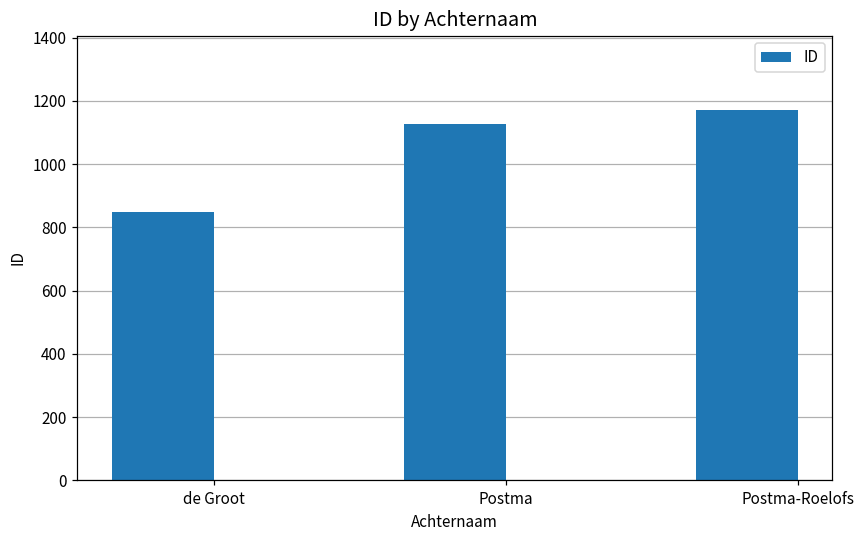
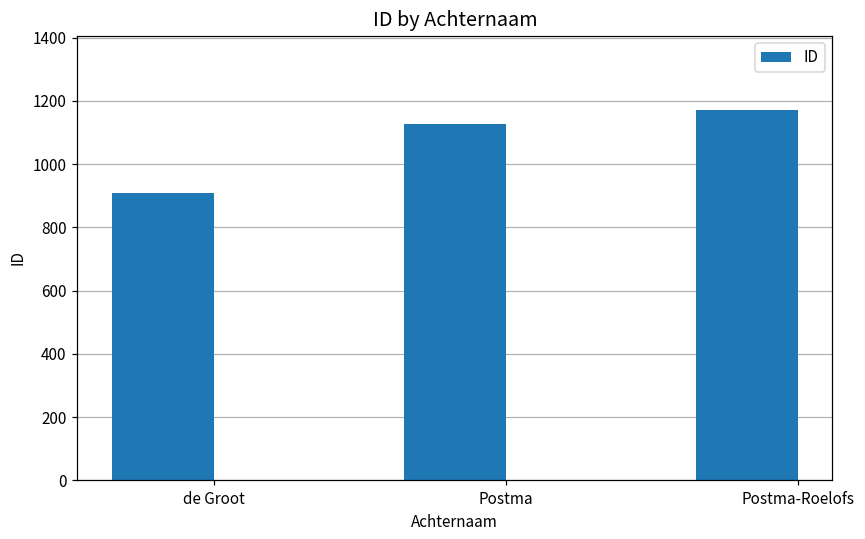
de Groot: 850 -> 910
